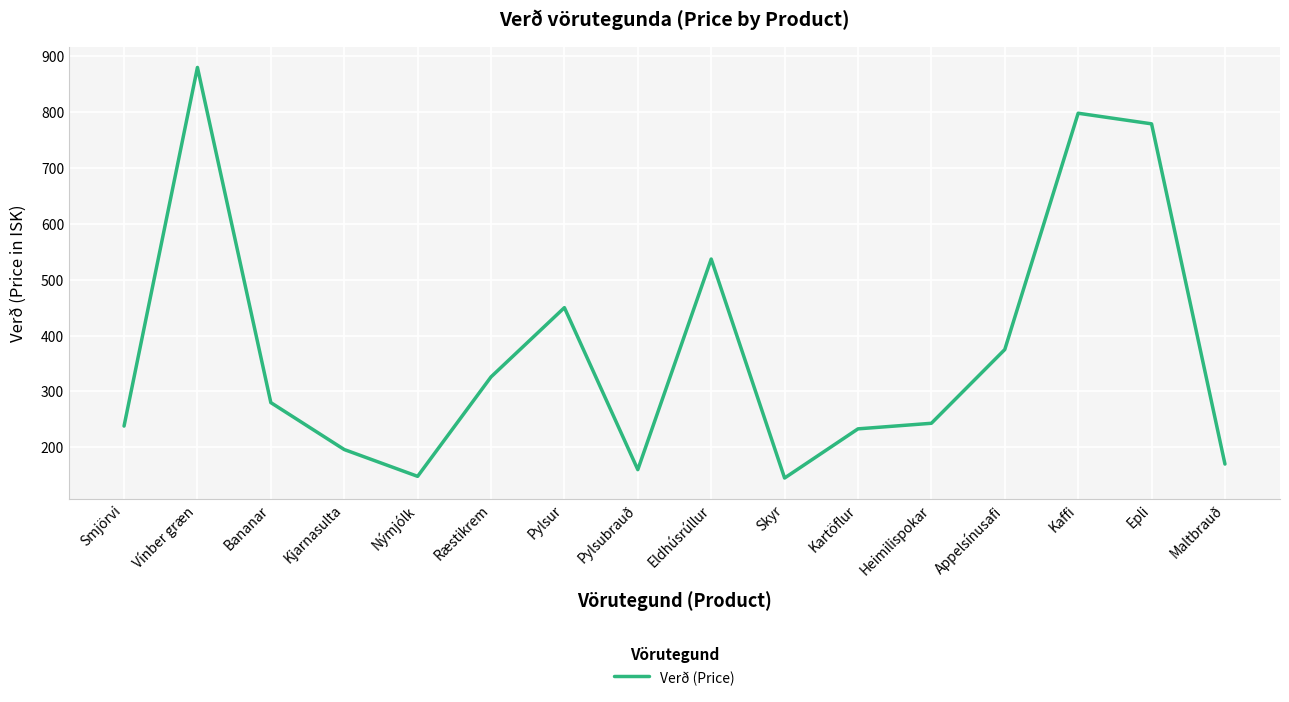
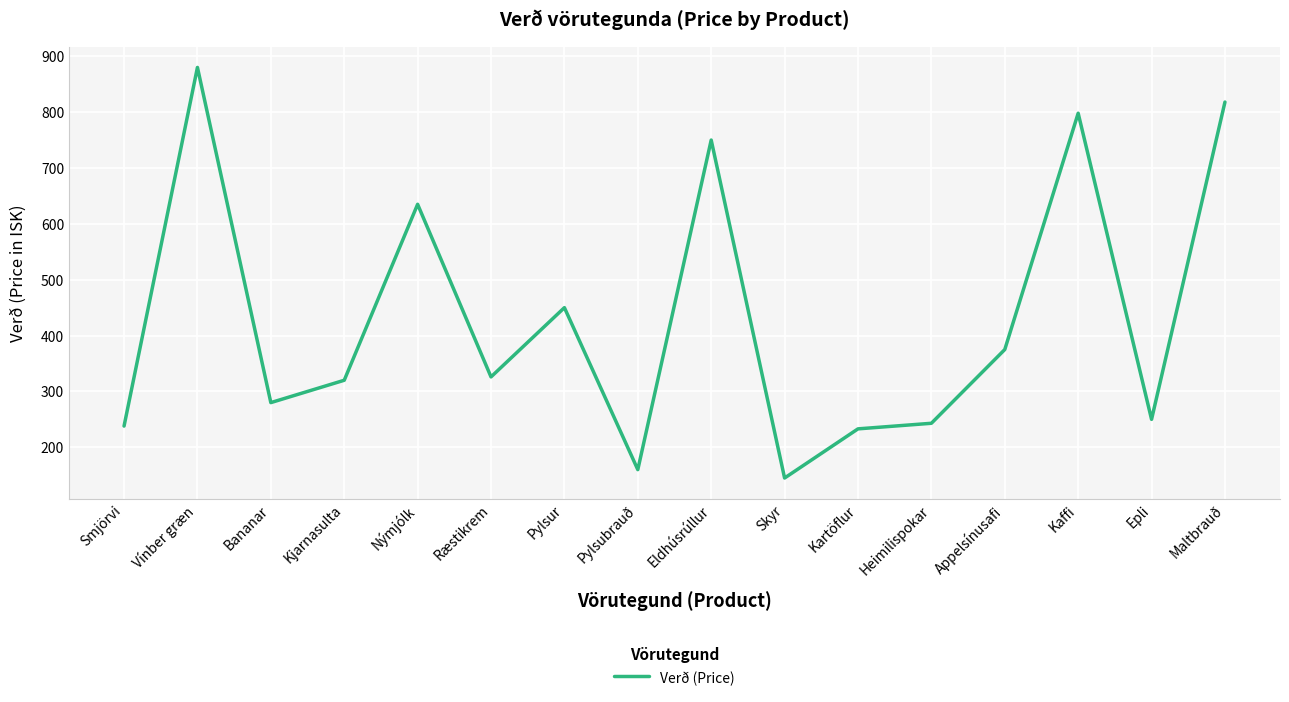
Kjarnasulta: 200 -> 320
Nýmjólk: 150 -> 640
Eldhúsrúllur: 540 -> 750
Epli: 780 -> 250
Maltbrauð: 170 -> 820
